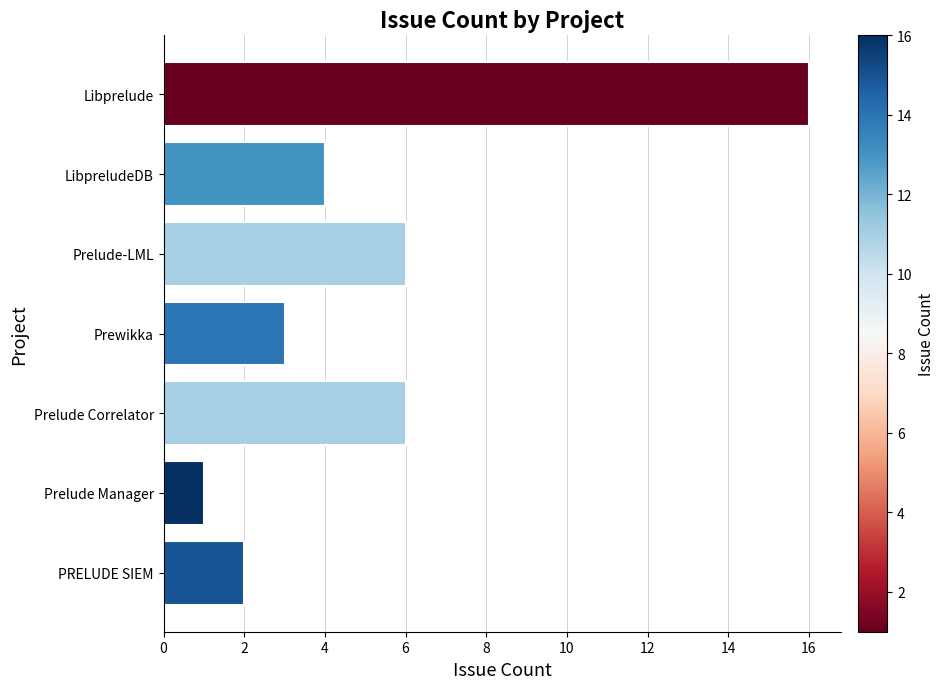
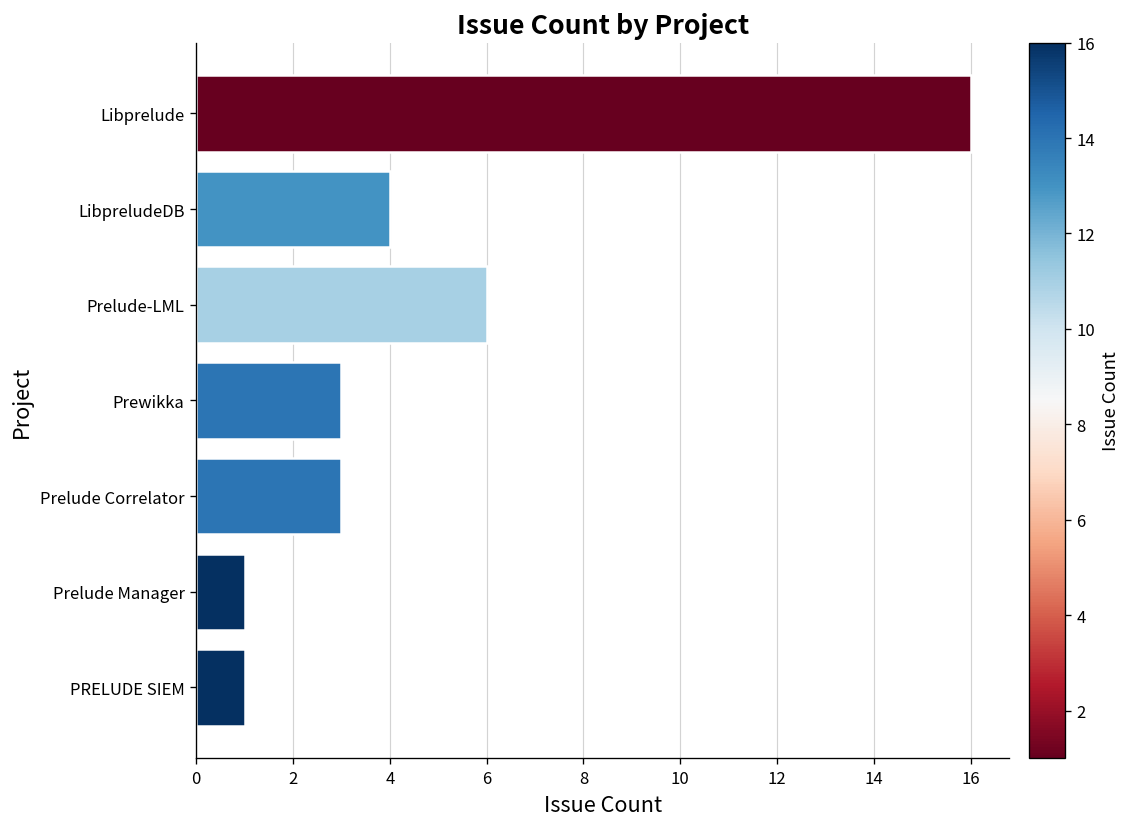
Prelude Correlator: 6 -> 3
PRELUDE SIEM: 2 -> 1
